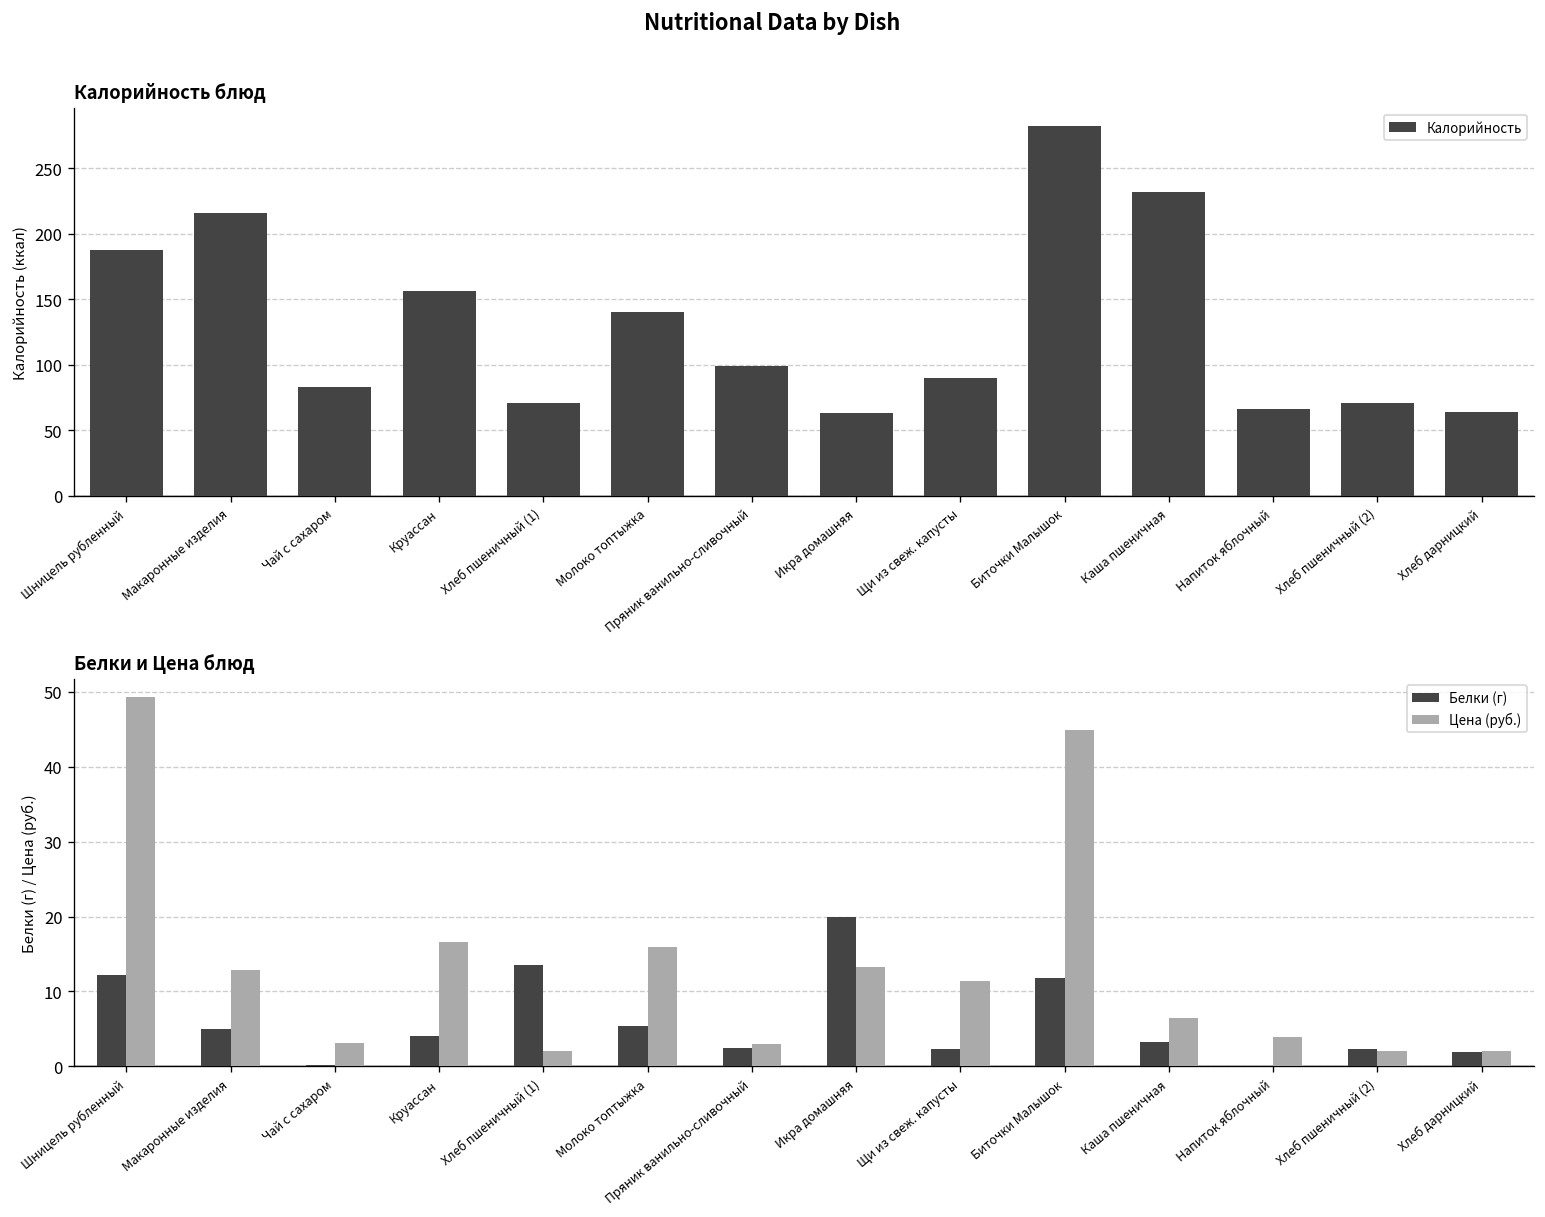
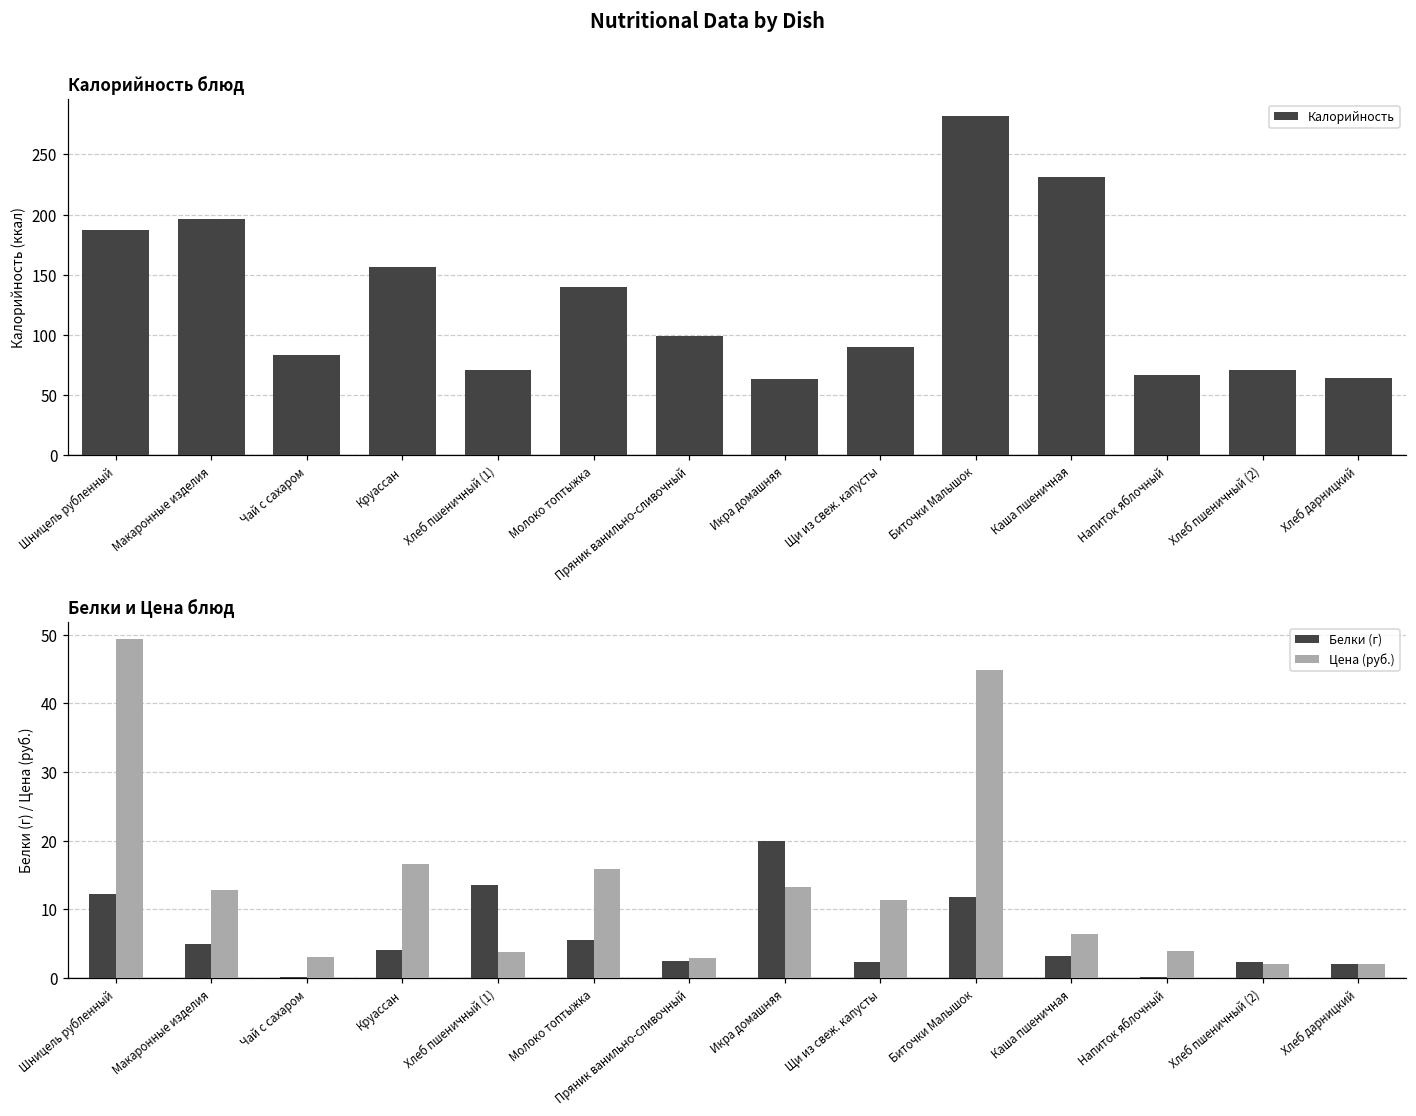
Калорийность блюд, Макаронные изделия: 215 -> 196
Белки и Цена блюд, Цена (руб.), Хлеб пшеничный (1): 2 -> 4
